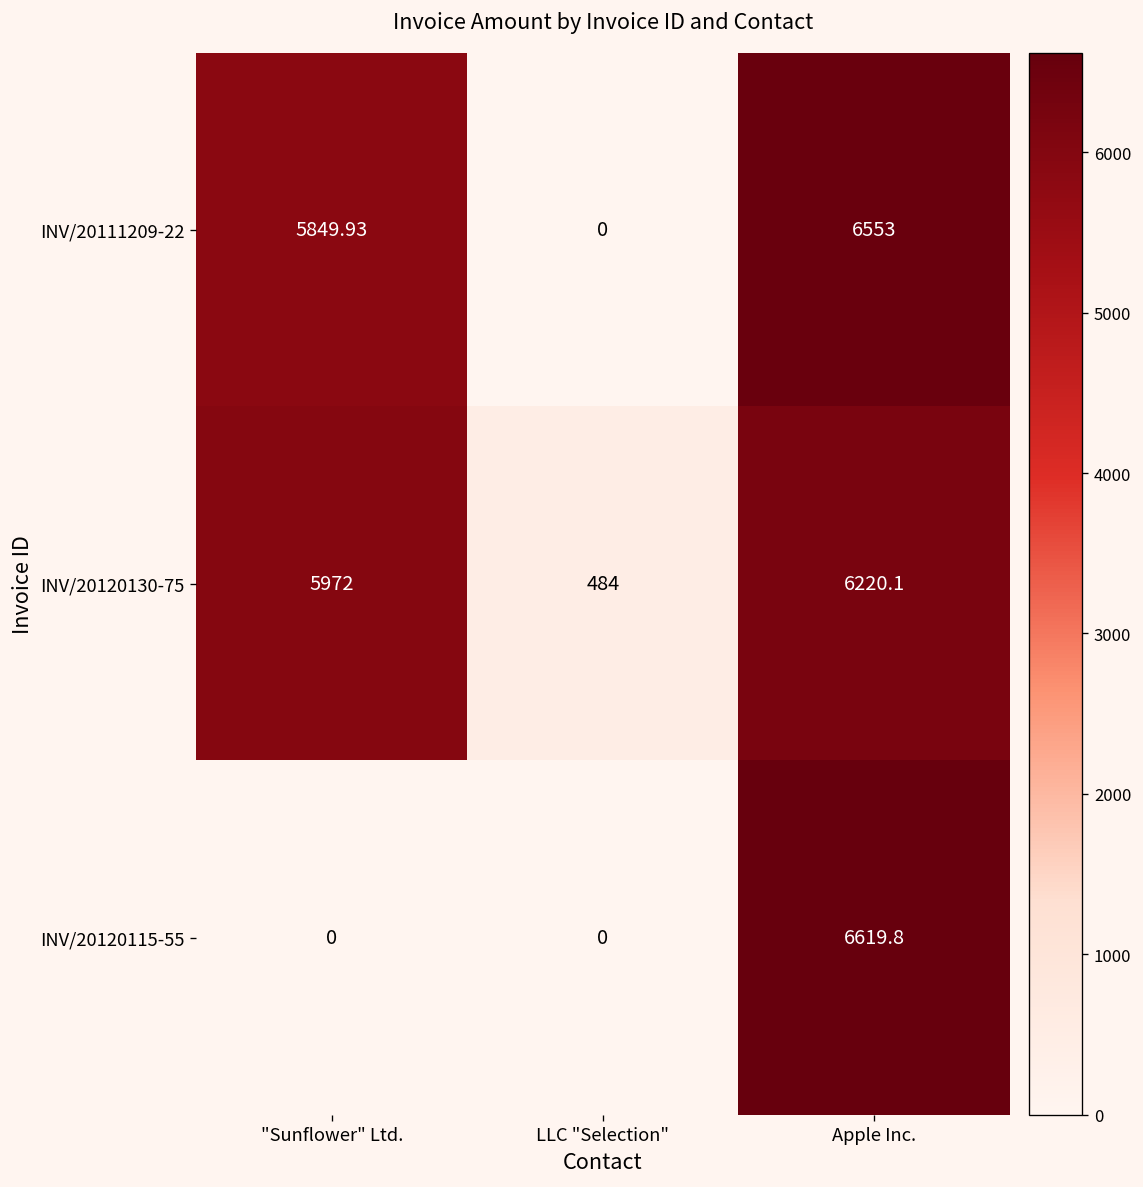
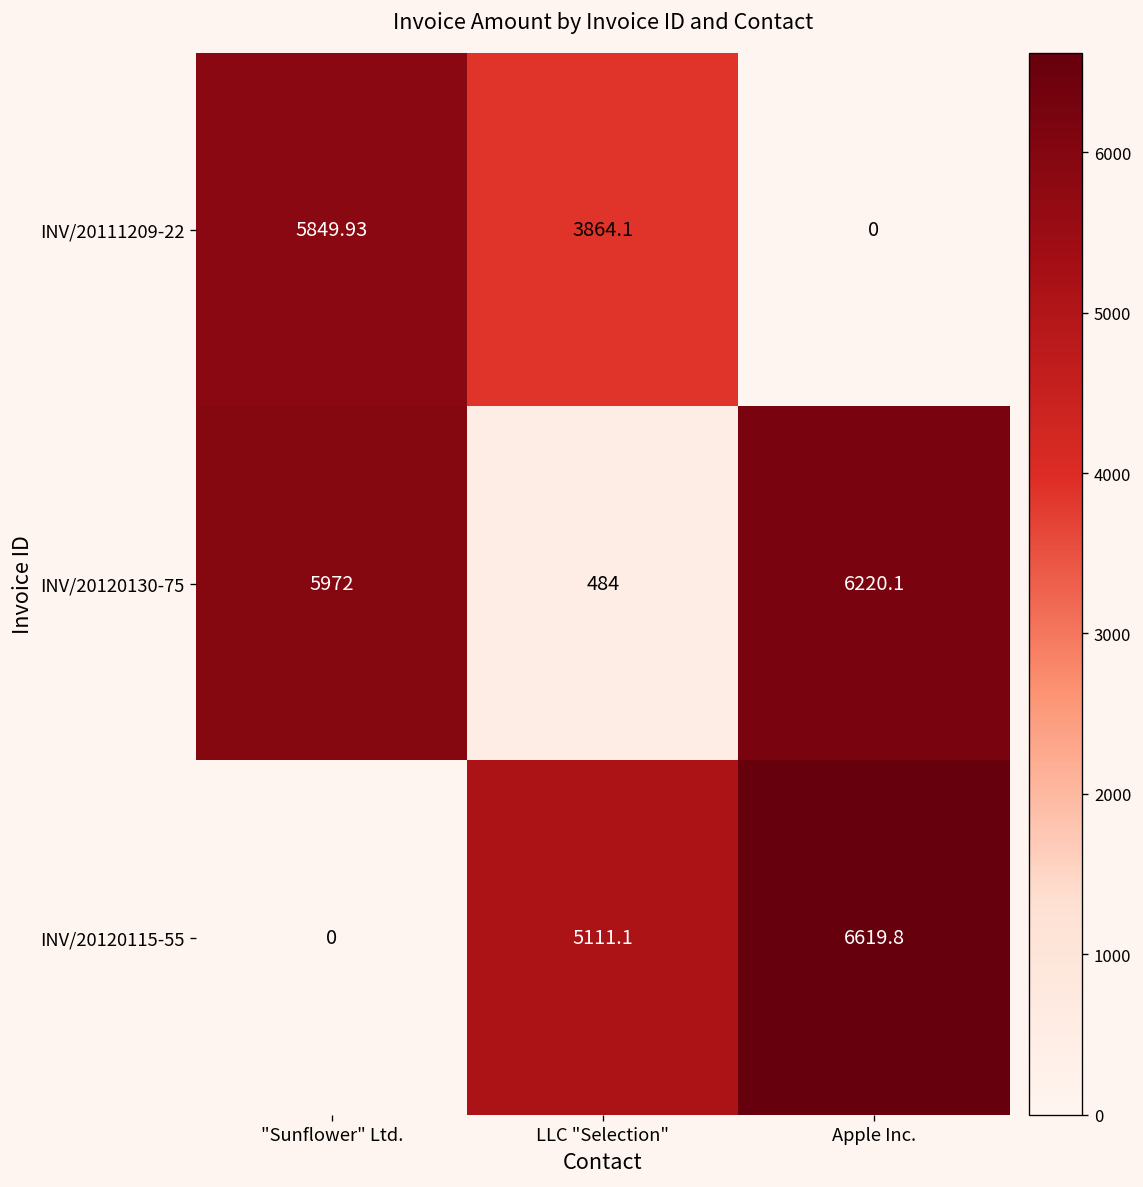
INV/20111209-22, LLC "Selection": 0 -> 3864.1
INV/20111209-22, Apple Inc.: 6553 -> 0
INV/20120115-55, LLC "Selection": 0 -> 5111.1
